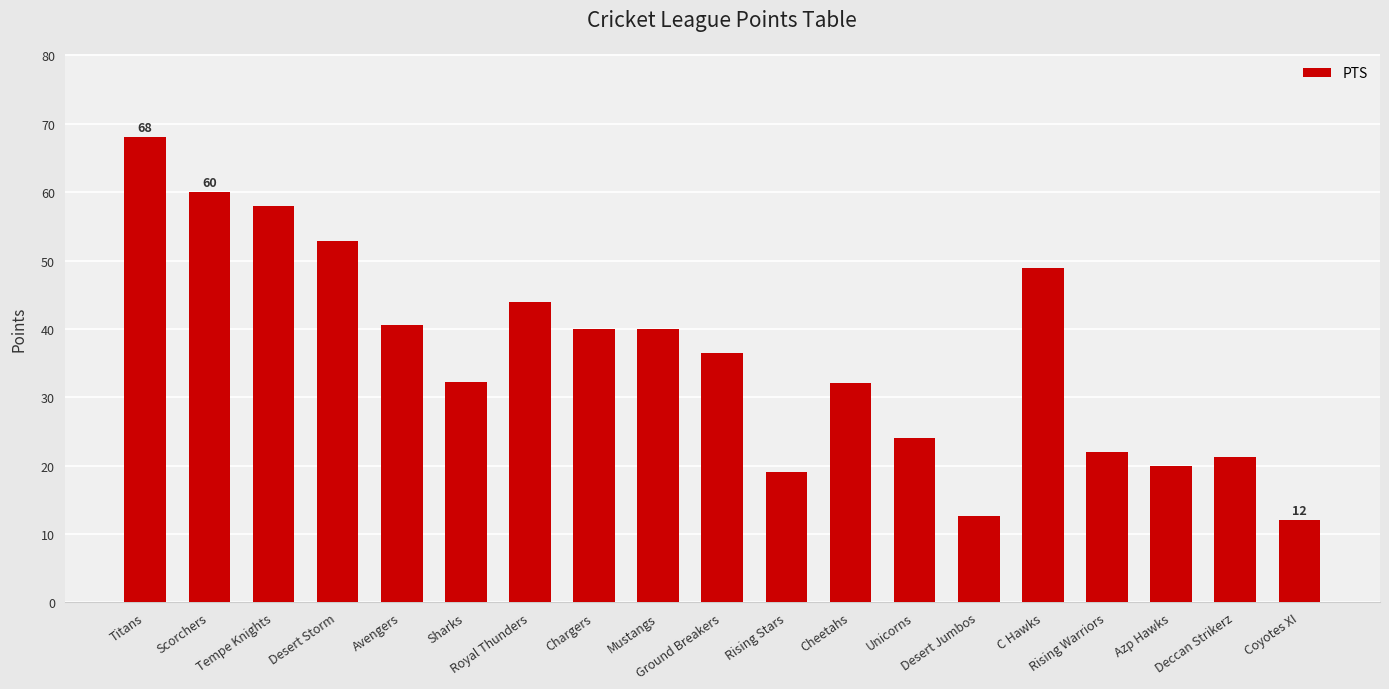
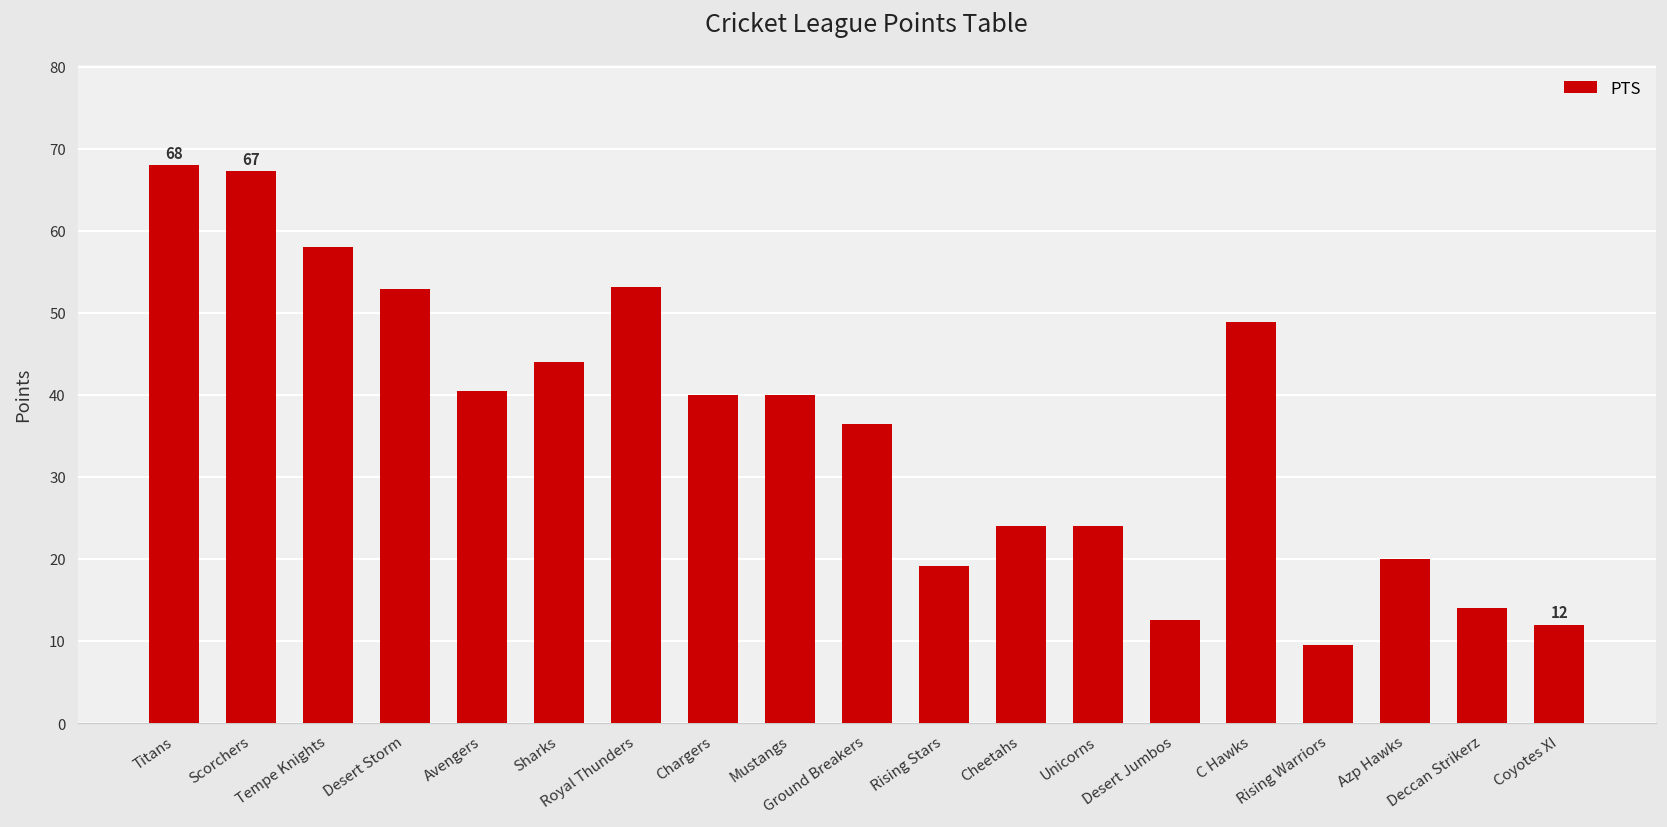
Scorchers: 60 -> 67
Sharks: 32 -> 44
Royal Thunders: 44 -> 53
Cheetahs: 32 -> 24
Rising Warriors: 22 -> 10
Deccan Strikerz: 21 -> 14
